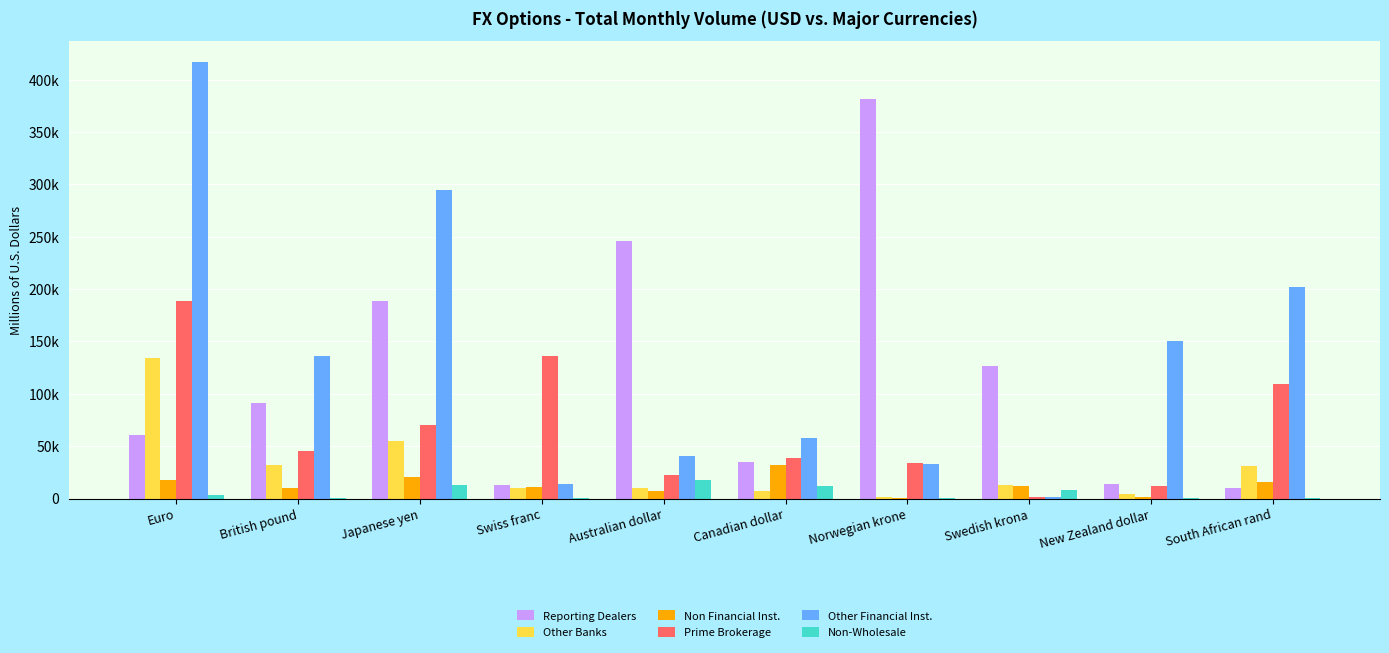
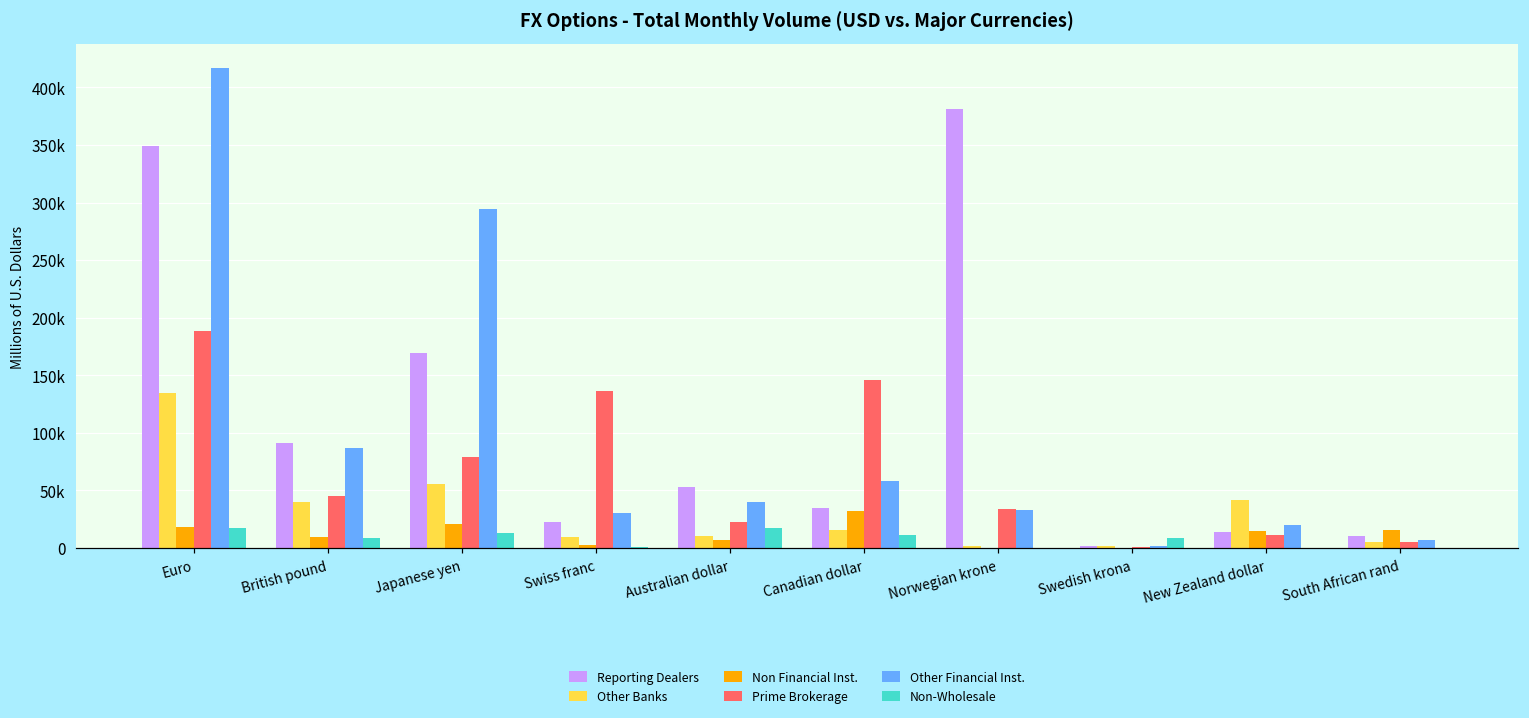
Reporting Dealers, Euro: 61000 -> 349000
Non-Wholesale, Euro: 3000 -> 18000
Other Banks, British pound: 32000 -> 40000
Other Financial Inst., British pound: 136000 -> 87000
Non-Wholesale, British pound: 1000 -> 9000
Reporting Dealers, Japanese yen: 189000 -> 169000
Prime Brokerage, Japanese yen: 70000 -> 79000
Reporting Dealers, Swiss franc: 13000 -> 23000
Non Financial Inst., Swiss franc: 11000 -> 2000
Other Financial Inst., Swiss franc: 14000 -> 30000
Reporting Dealers, Australian dollar: 246000 -> 53000
Other Banks, Canadian dollar: 7000 -> 16000
Prime Brokerage, Canadian dollar: 39000 -> 146000
Reporting Dealers, Swedish krona: 127000 -> 1000
Other Banks, Swedish krona: 13000 -> 2000
Non Financial Inst., Swedish krona: 12000 -> 0
Other Banks, New Zealand dollar: 4000 -> 42000
Non Financial Inst., New Zealand dollar: 2000 -> 15000
Other Financial Inst., New Zealand dollar: 151000 -> 20000
Other Banks, South African rand: 31000 -> 5000
Prime Brokerage, South African rand: 109000 -> 5000
Other Financial Inst., South African rand: 202000 -> 7000
